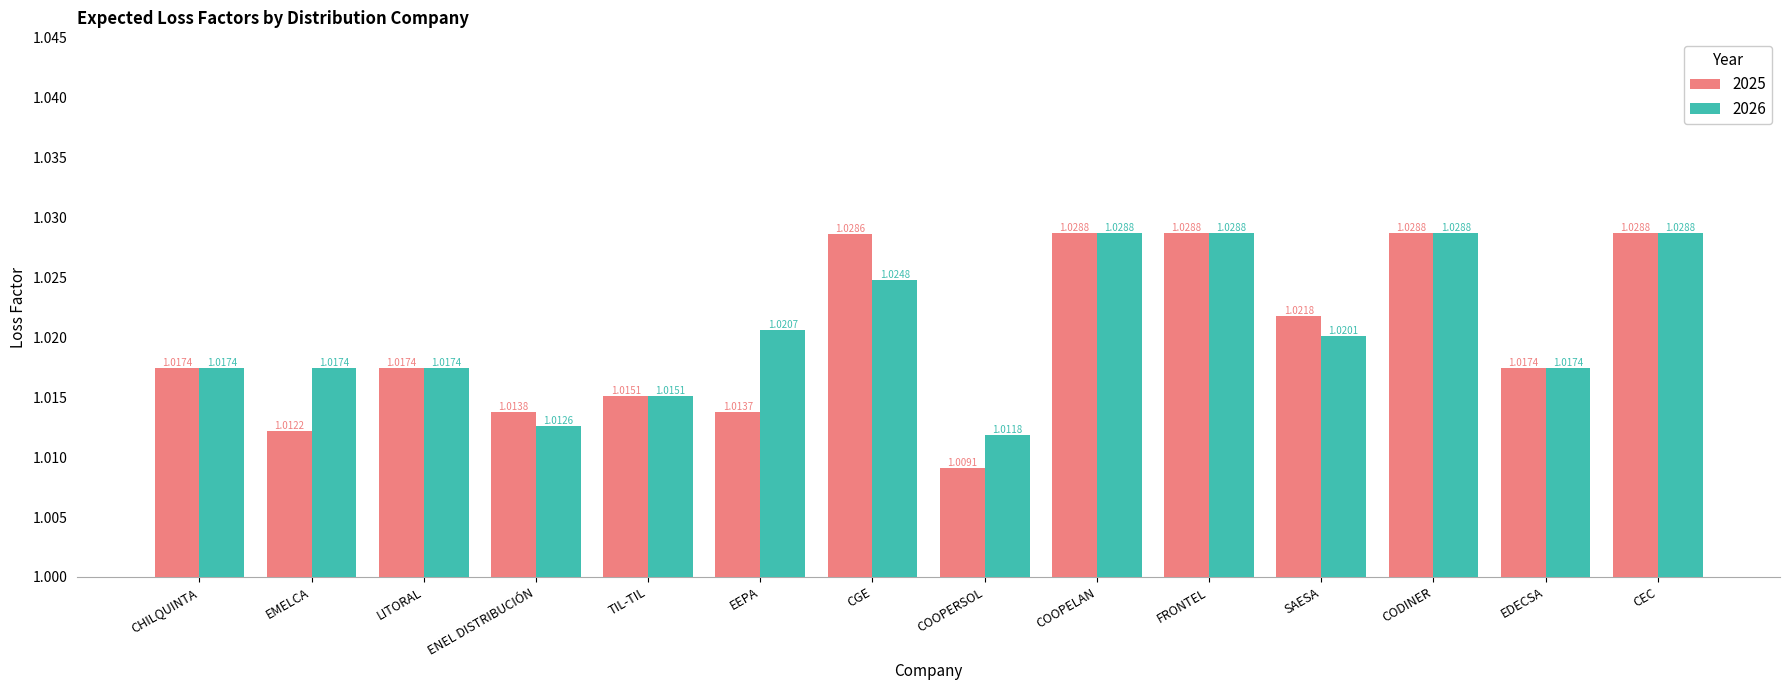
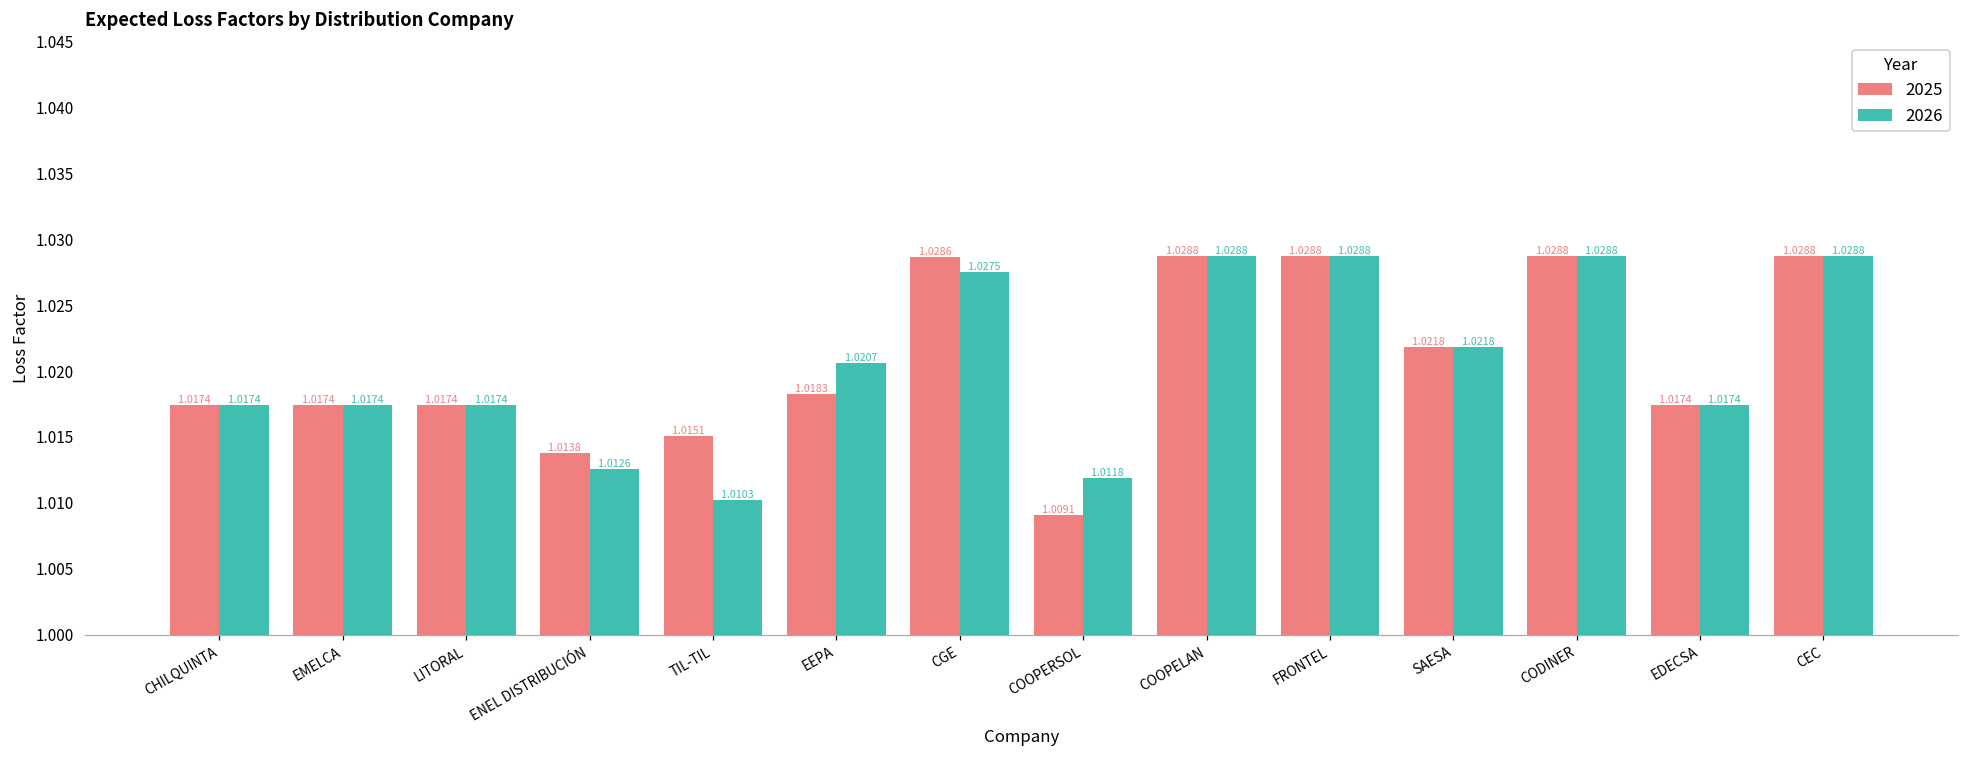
2025, EMELCA: 1.0122 -> 1.0174
2026, TIL-TIL: 1.0151 -> 1.0103
2025, EEPA: 1.0137 -> 1.0183
2026, CGE: 1.0248 -> 1.0275
2026, SAESA: 1.0201 -> 1.0218
